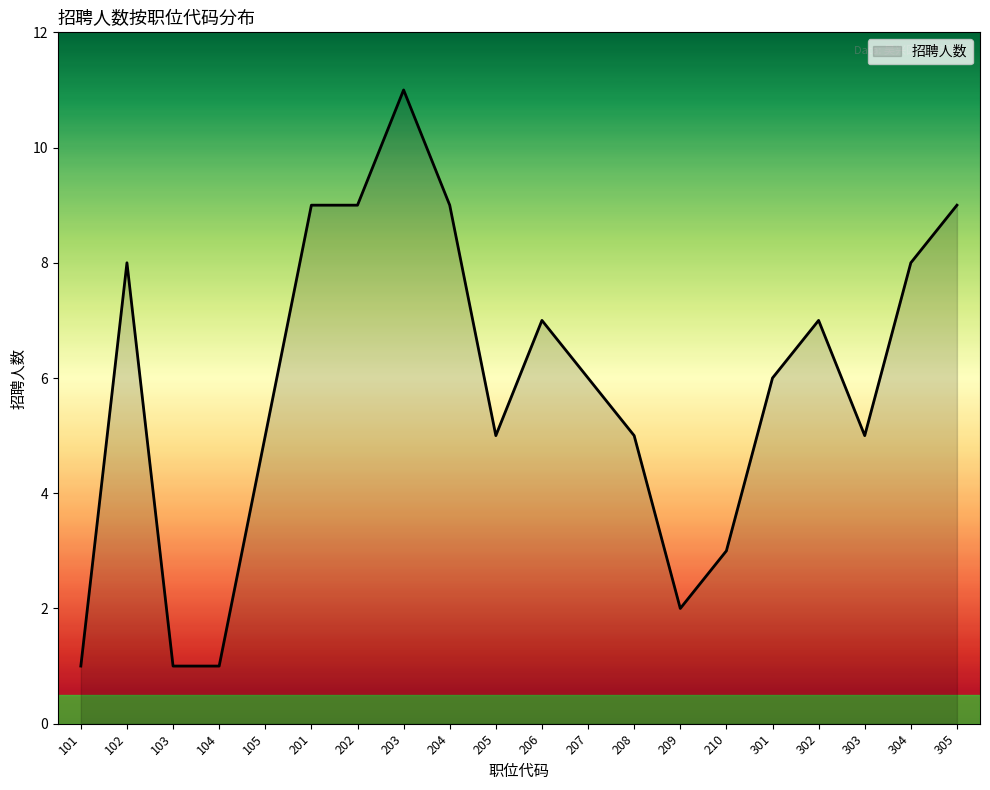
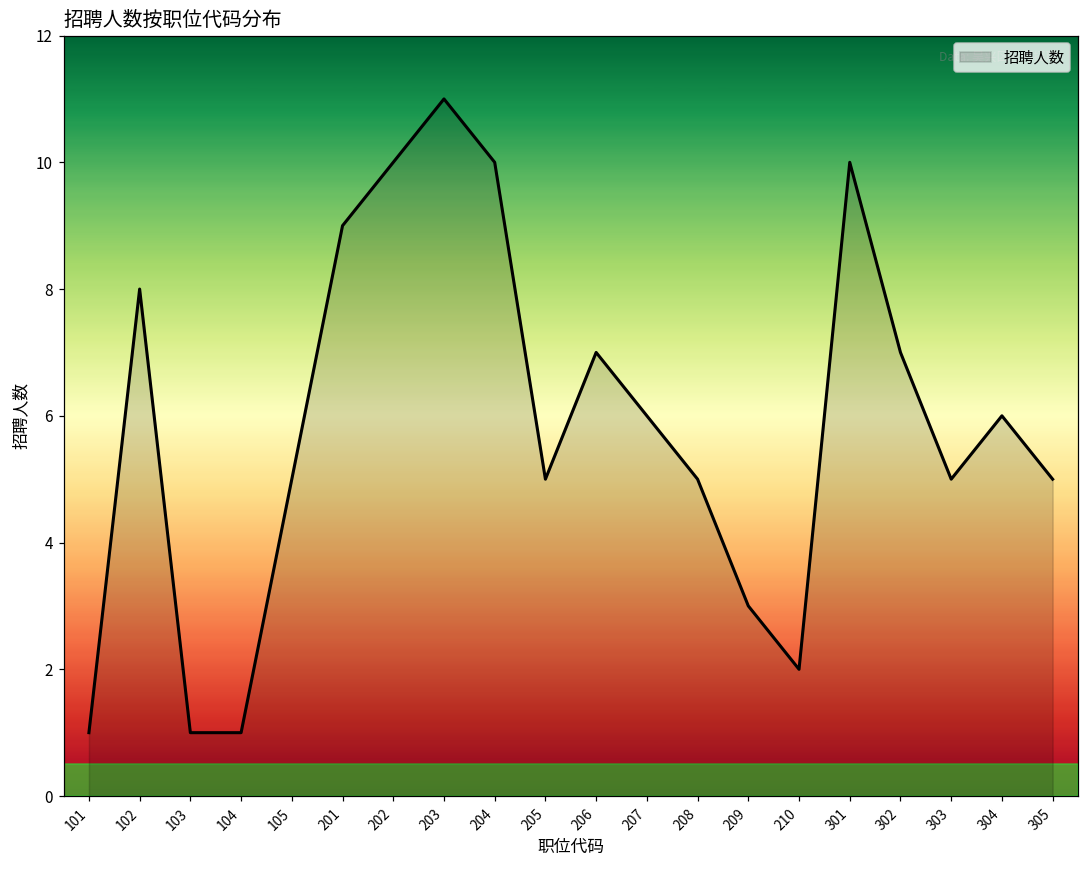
202: 9 -> 10
204: 9 -> 10
209: 2 -> 3
210: 3 -> 2
301: 6 -> 10
304: 8 -> 6
305: 9 -> 5
